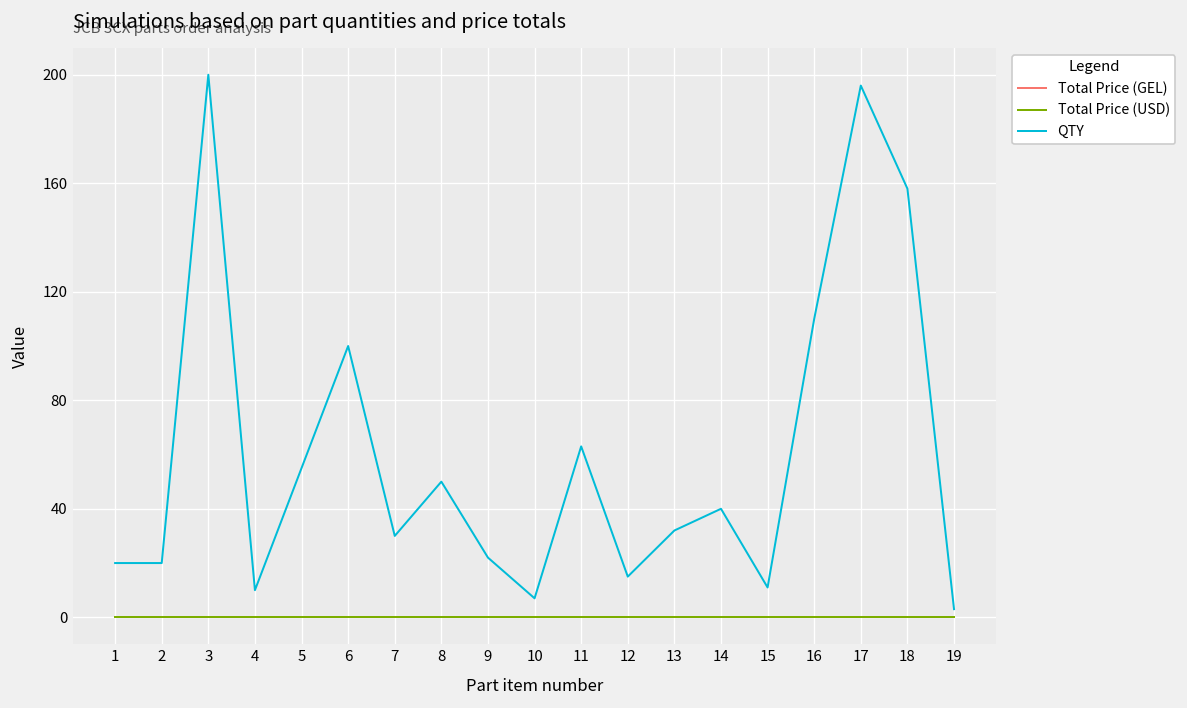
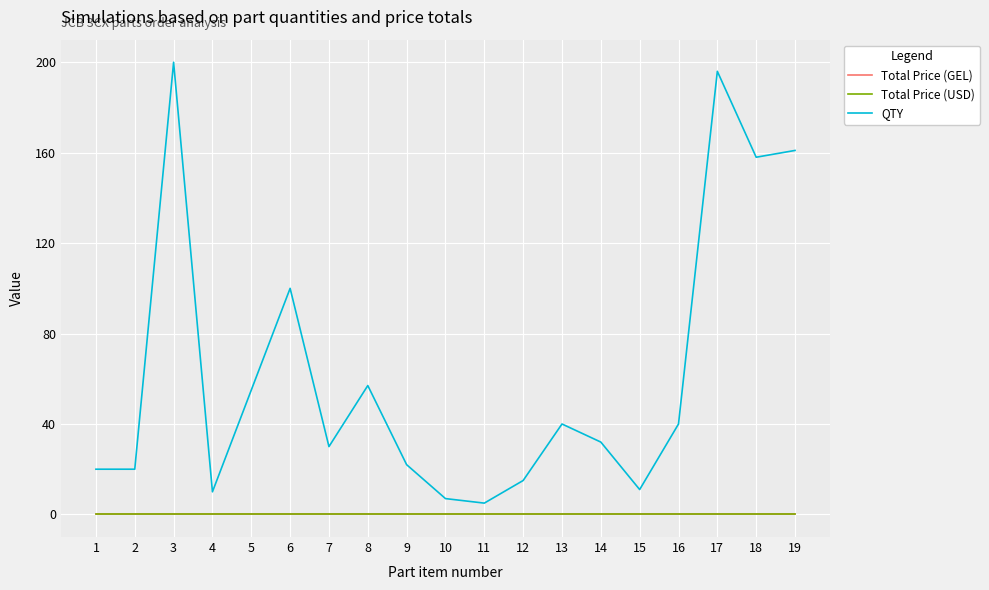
QTY, 8: 50 -> 57
QTY, 11: 63 -> 5
QTY, 13: 32 -> 40
QTY, 14: 40 -> 32
QTY, 16: 110 -> 40
QTY, 19: 3 -> 161
